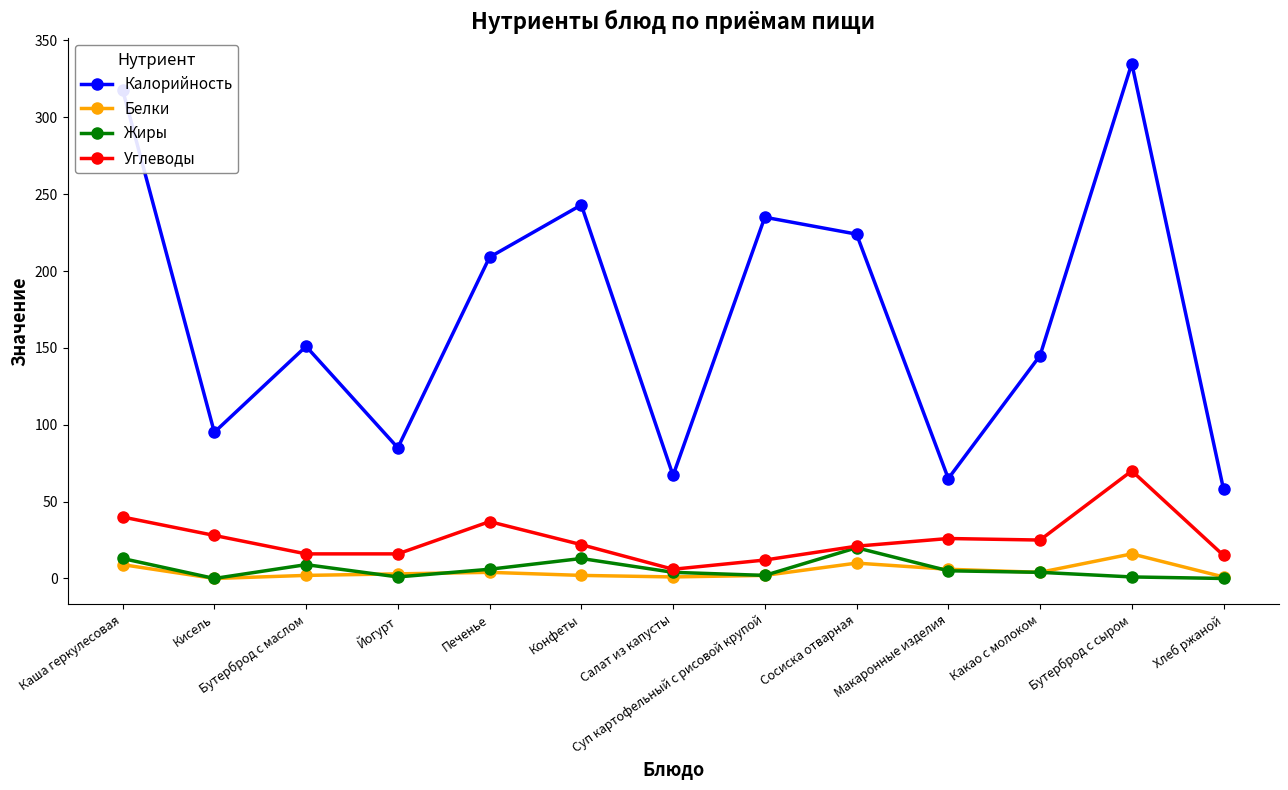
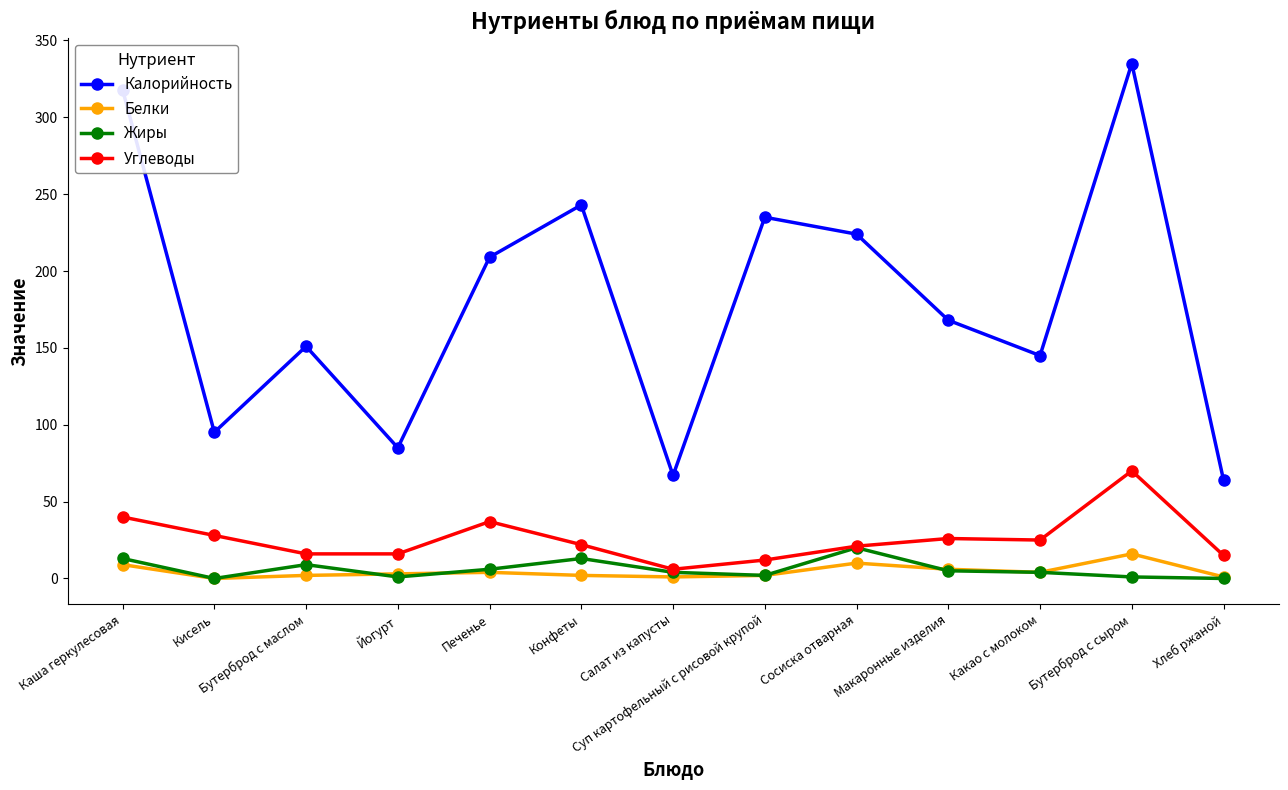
Калорийность, Макаронные изделия: 65 -> 168
Калорийность, Хлеб ржаной: 58 -> 64
